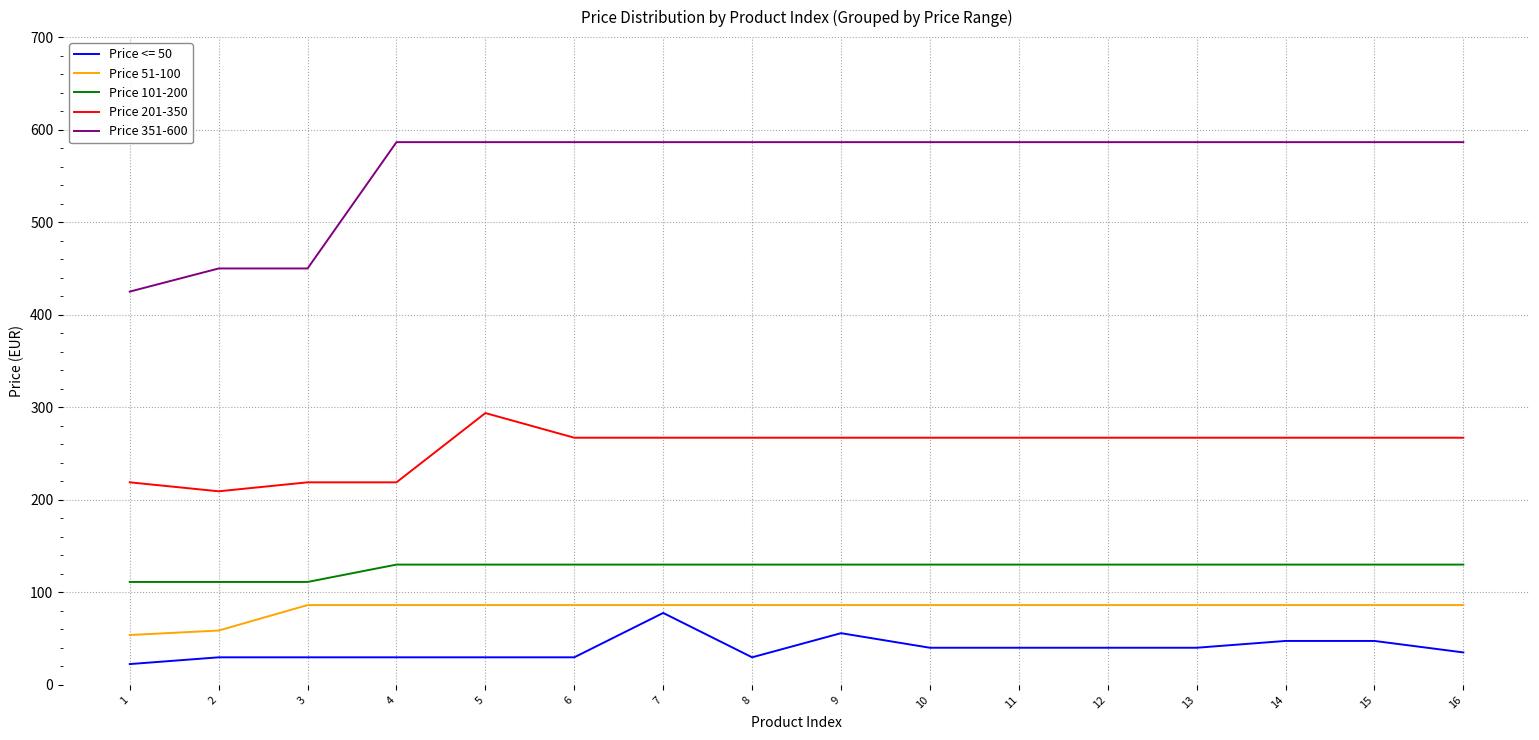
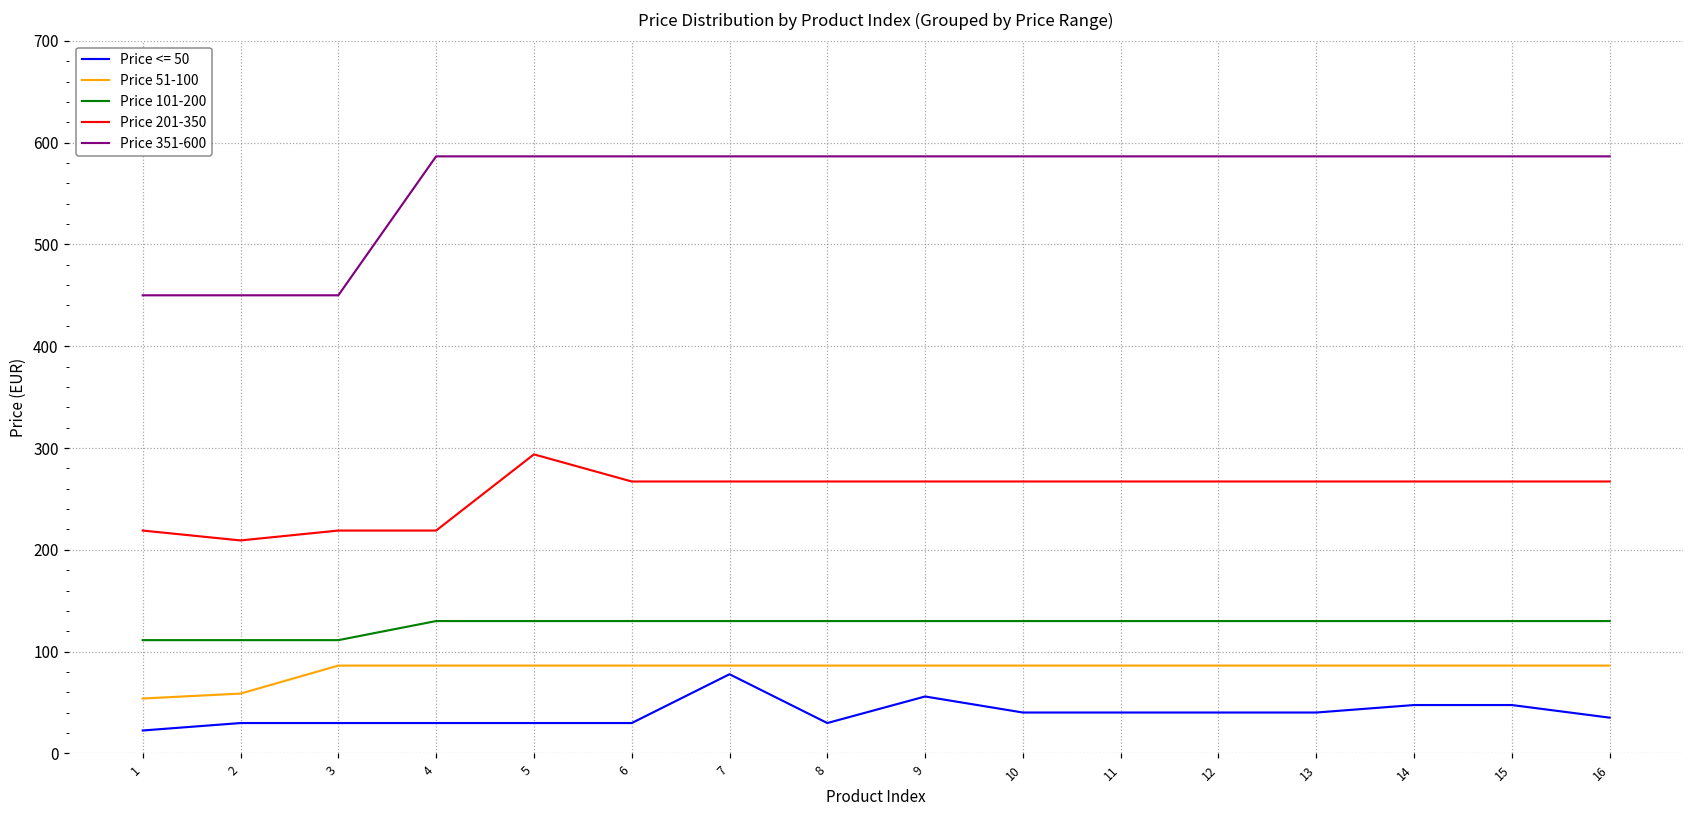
Price 351-600, 1: 430 -> 450
